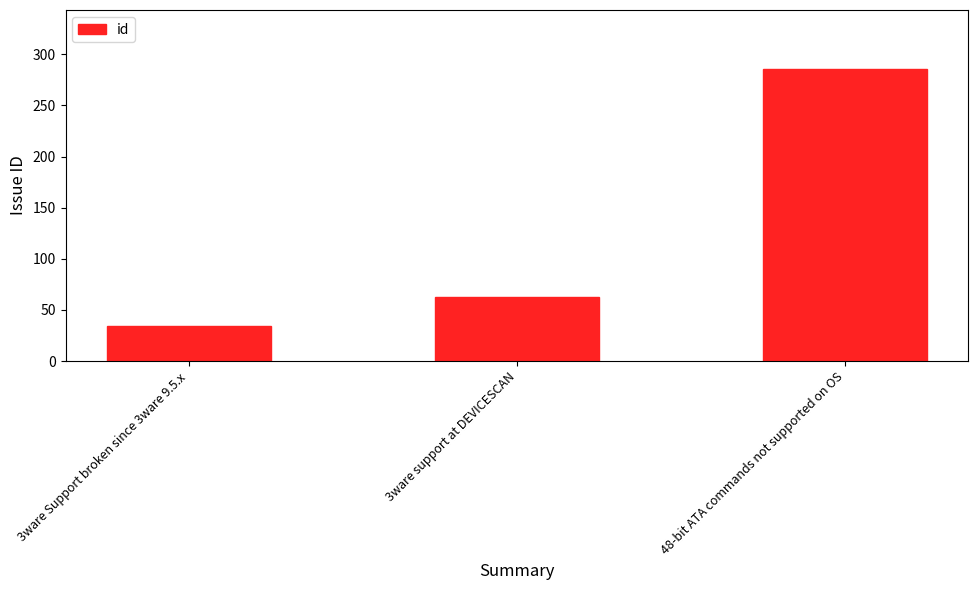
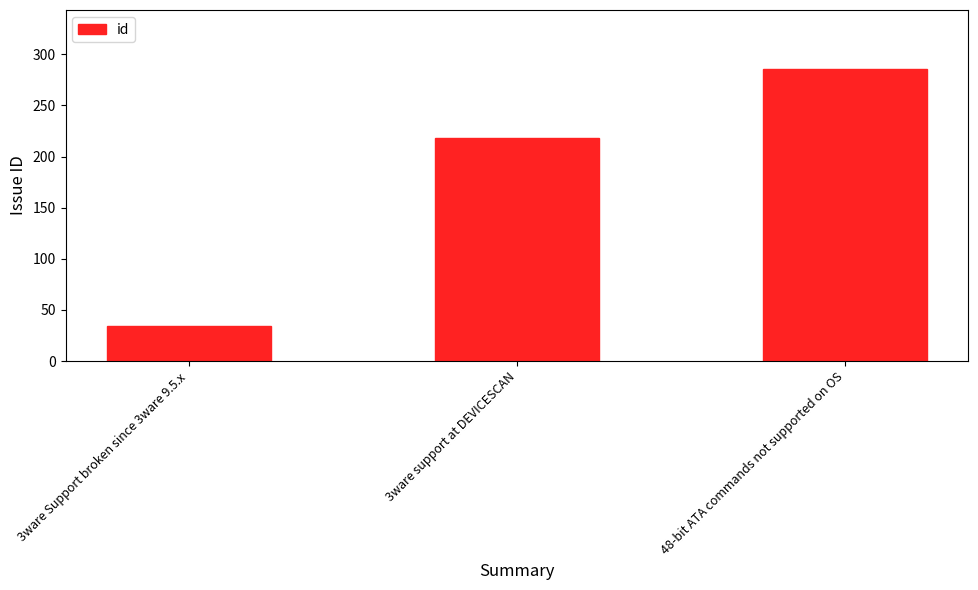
3ware support at DEVICESCAN: 63 -> 218
